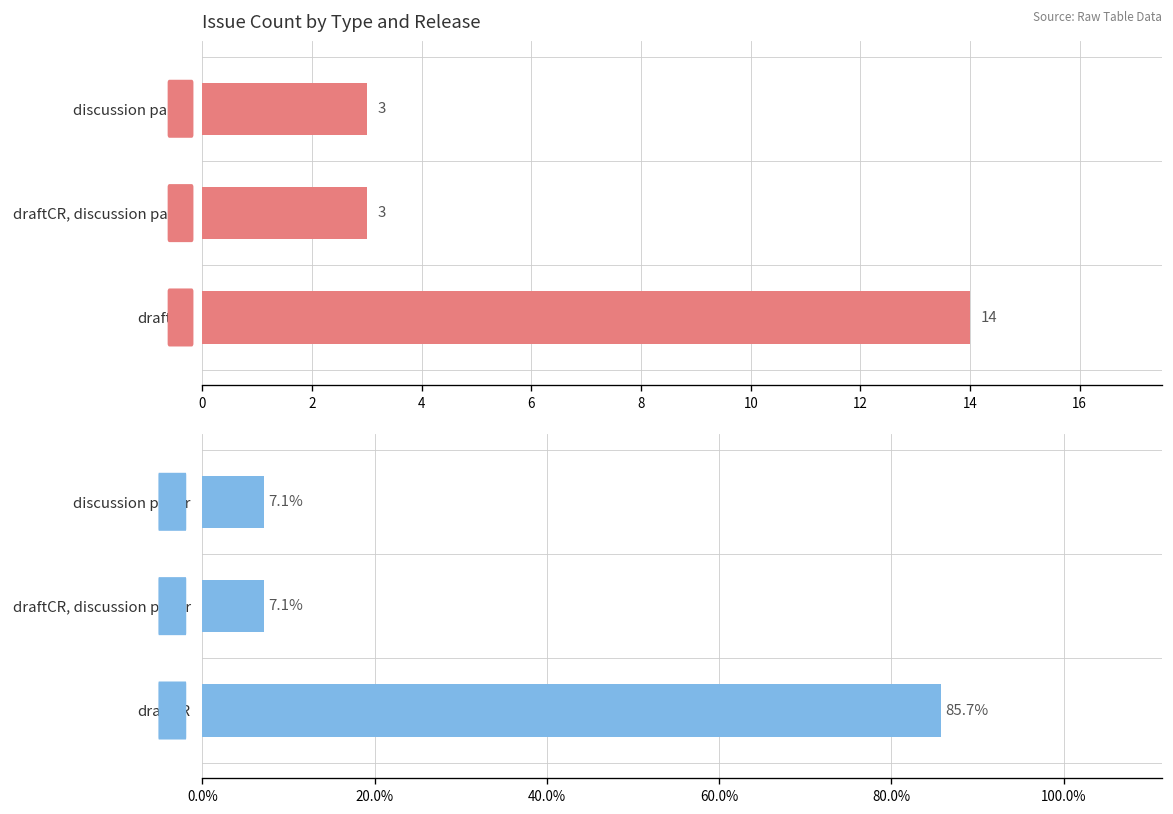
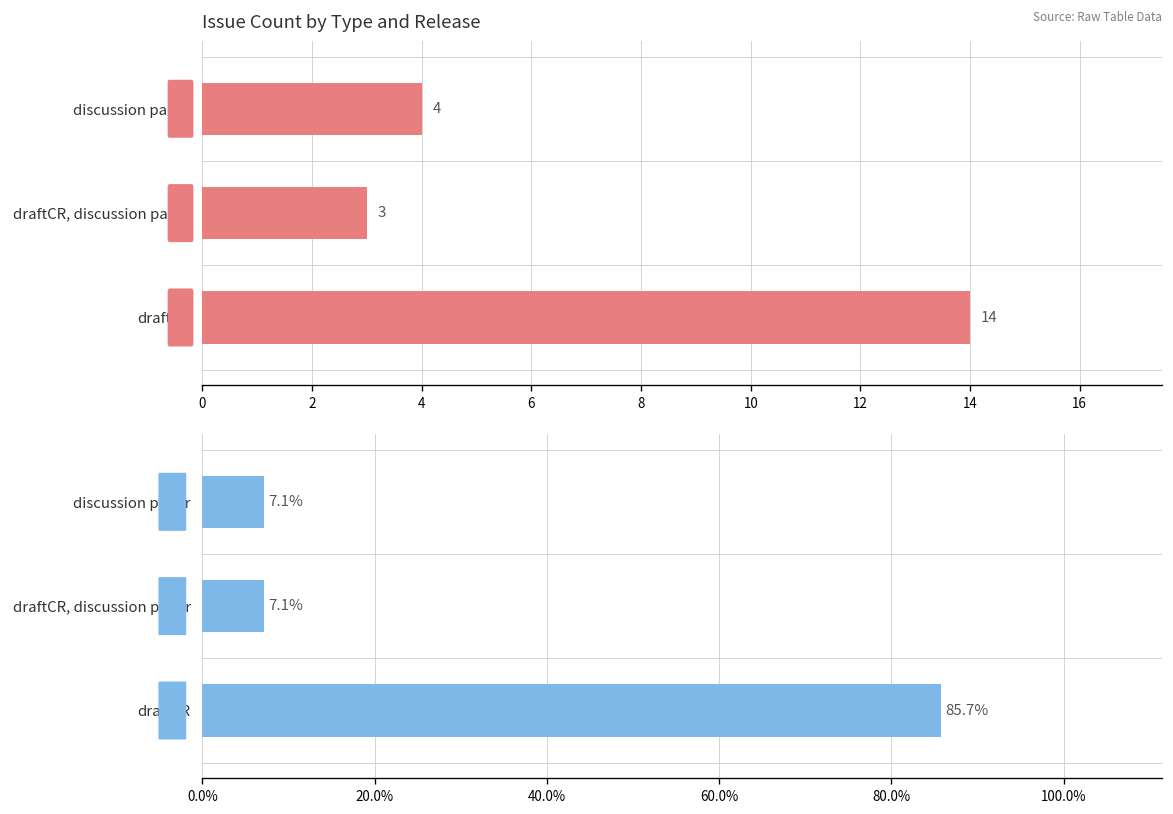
Issue Count by Type and Release, discussion paper: 3 -> 4
